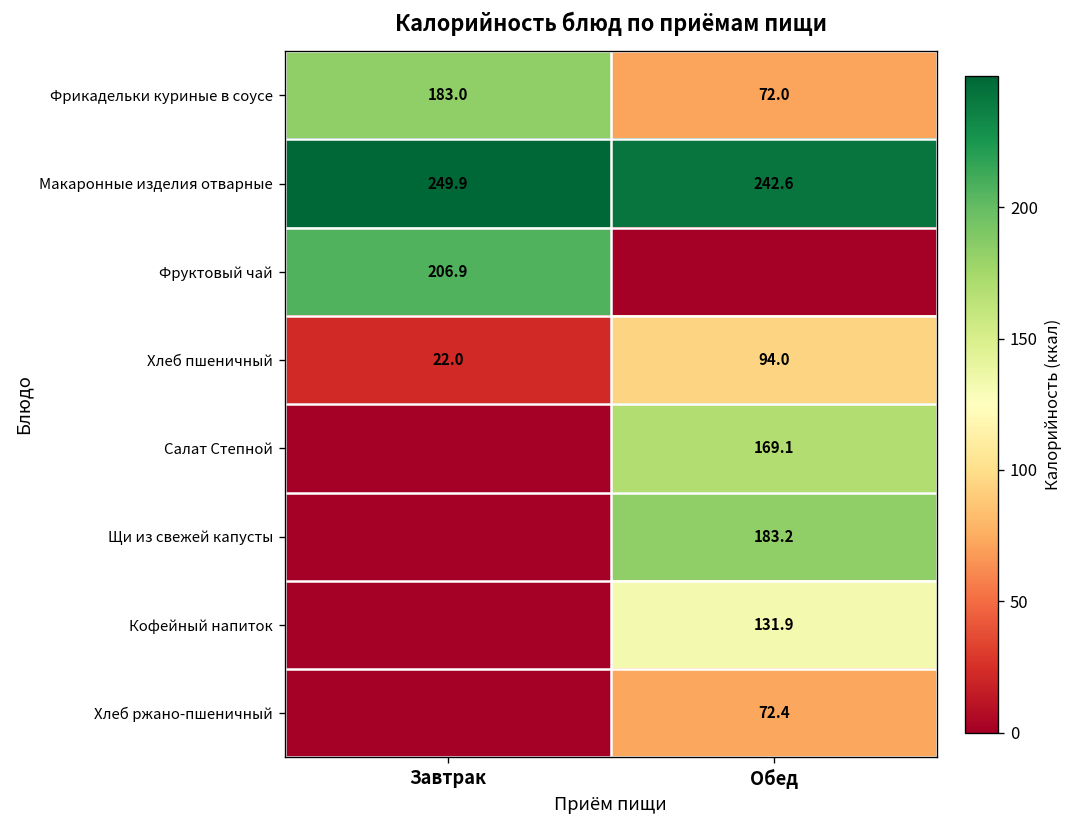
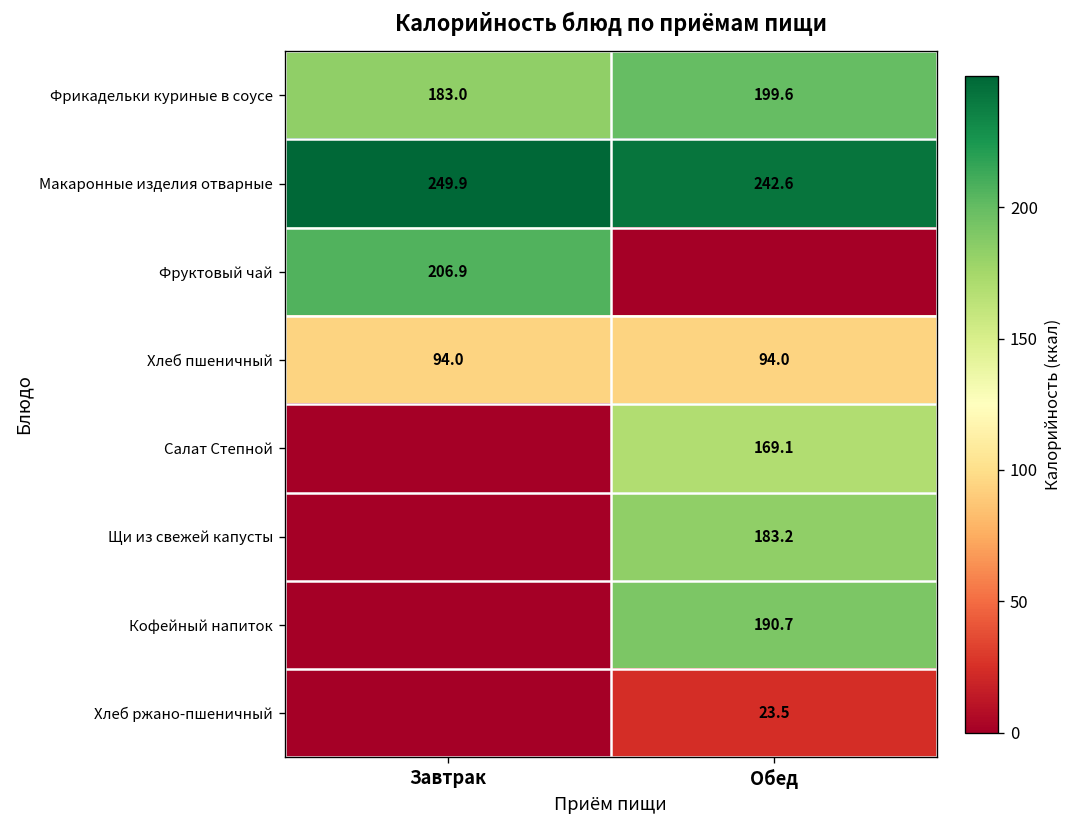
Фрикадельки куриные в соусе, Обед: 72.0 -> 199.6
Хлеб пшеничный, Завтрак: 22.0 -> 94.0
Кофейный напиток, Обед: 131.9 -> 190.7
Хлеб ржано-пшеничный, Обед: 72.4 -> 23.5
